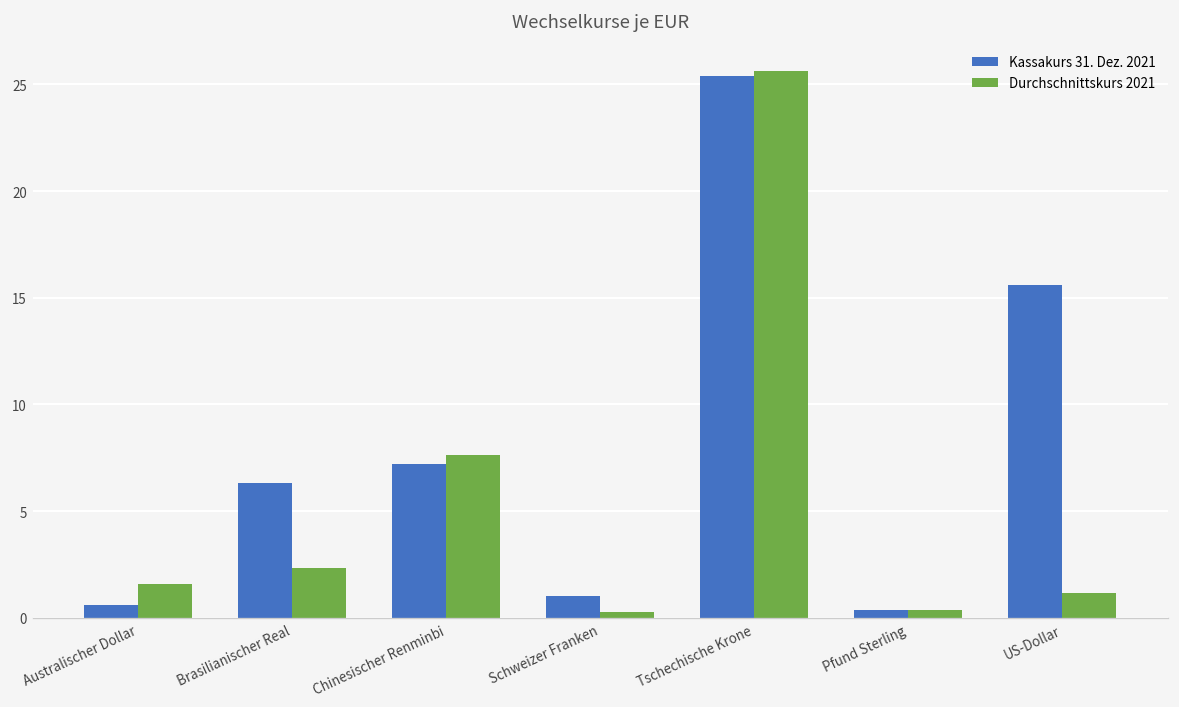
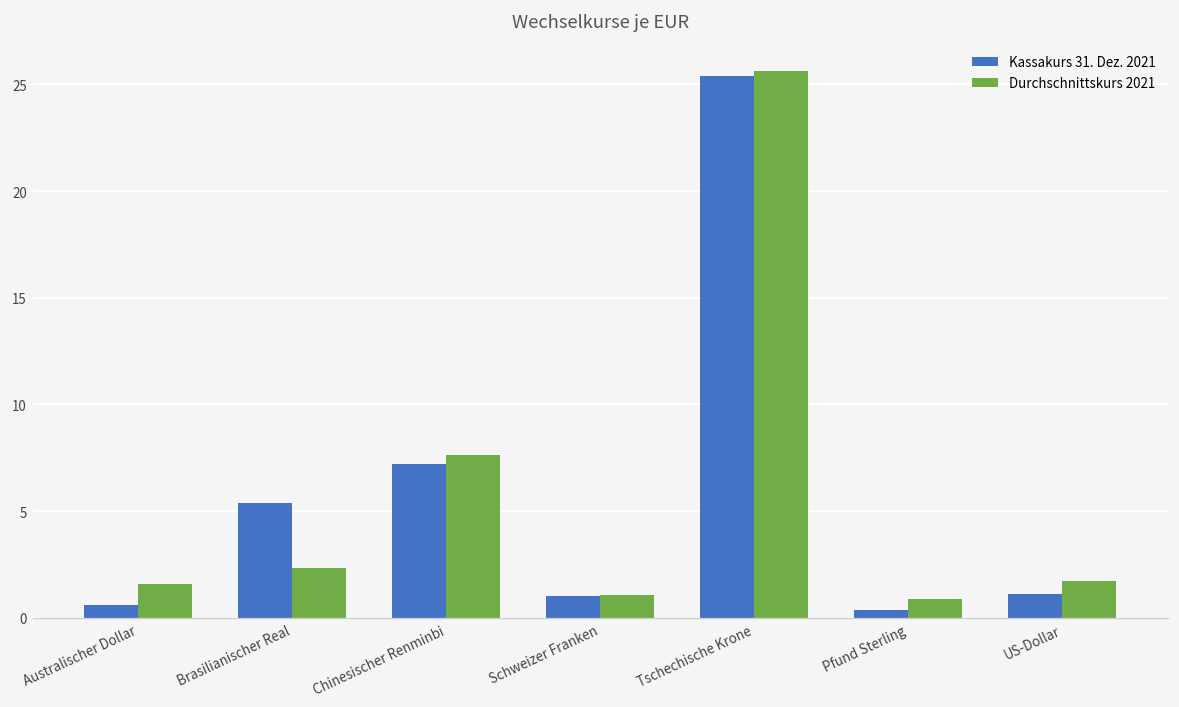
Kassakurs 31. Dez. 2021, Brasilianischer Real: 6.3 -> 5.4
Durchschnittskurs 2021, Schweizer Franken: 0.3 -> 1.1
Durchschnittskurs 2021, Pfund Sterling: 0.4 -> 0.9
Kassakurs 31. Dez. 2021, US-Dollar: 15.6 -> 1.1
Durchschnittskurs 2021, US-Dollar: 1.2 -> 1.7
